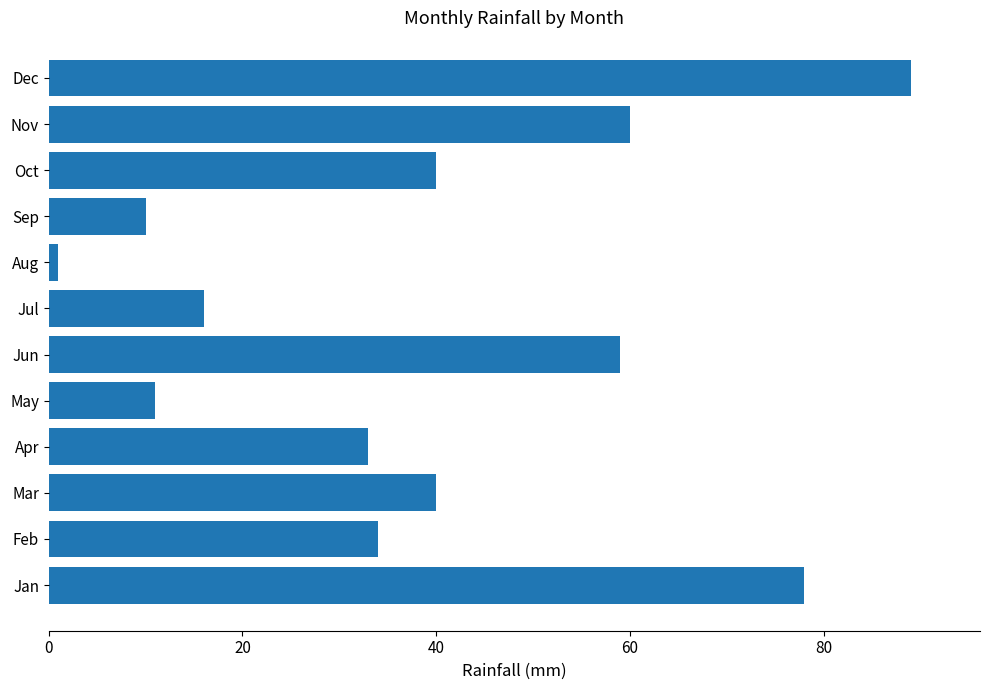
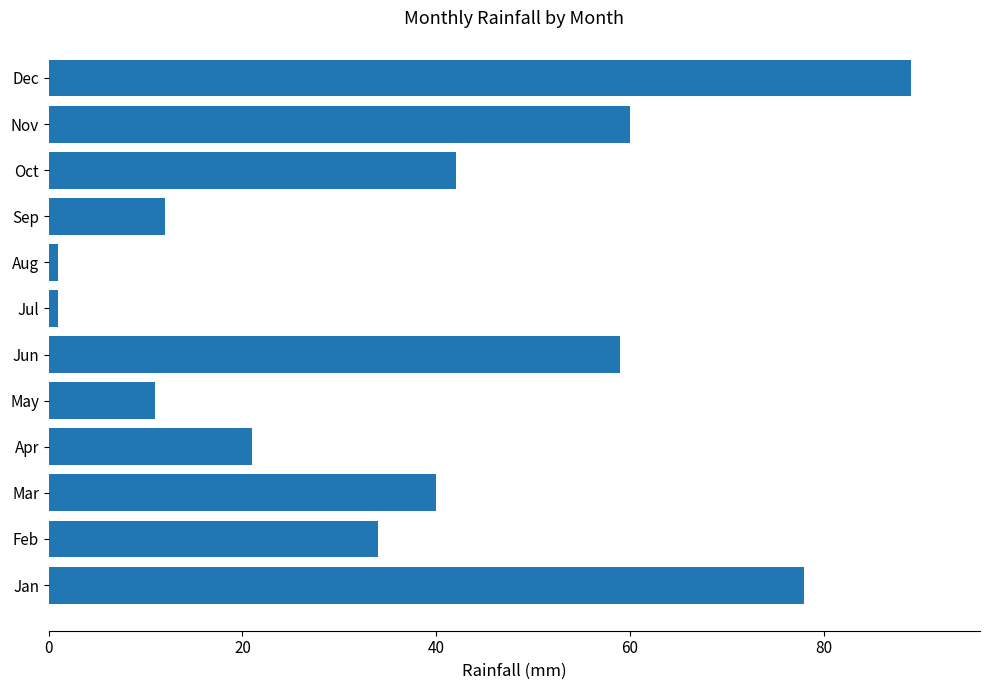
Oct: 40 -> 42
Sep: 10 -> 12
Jul: 16 -> 1
Apr: 33 -> 21
